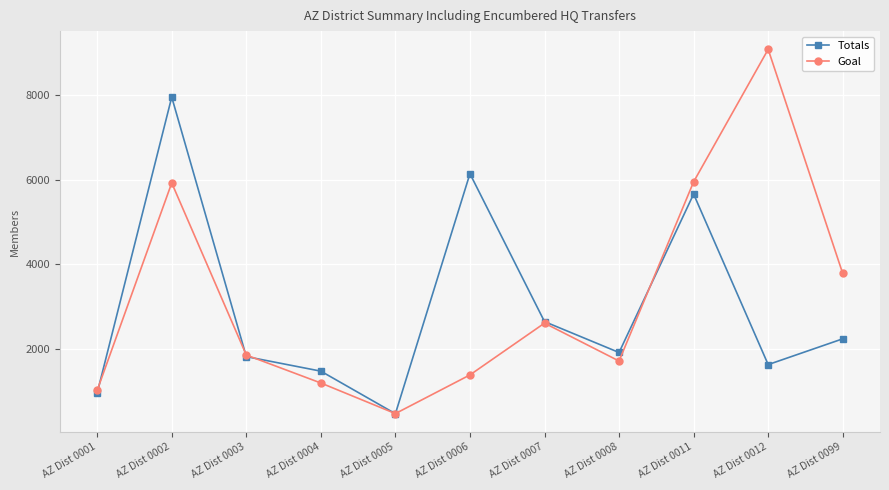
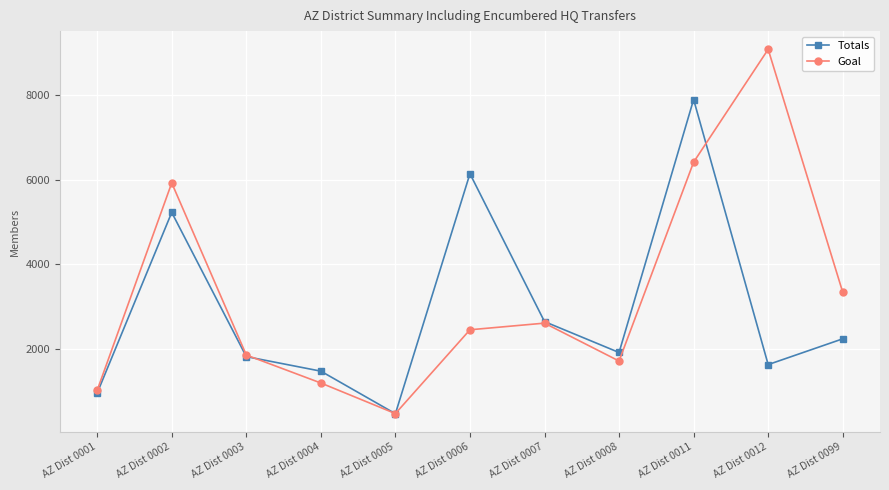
Totals, AZ Dist 0002: 8000 -> 5200
Goal, AZ Dist 0006: 1400 -> 2500
Totals, AZ Dist 0011: 5700 -> 7900
Goal, AZ Dist 0011: 6000 -> 6400
Goal, AZ Dist 0099: 3800 -> 3300
